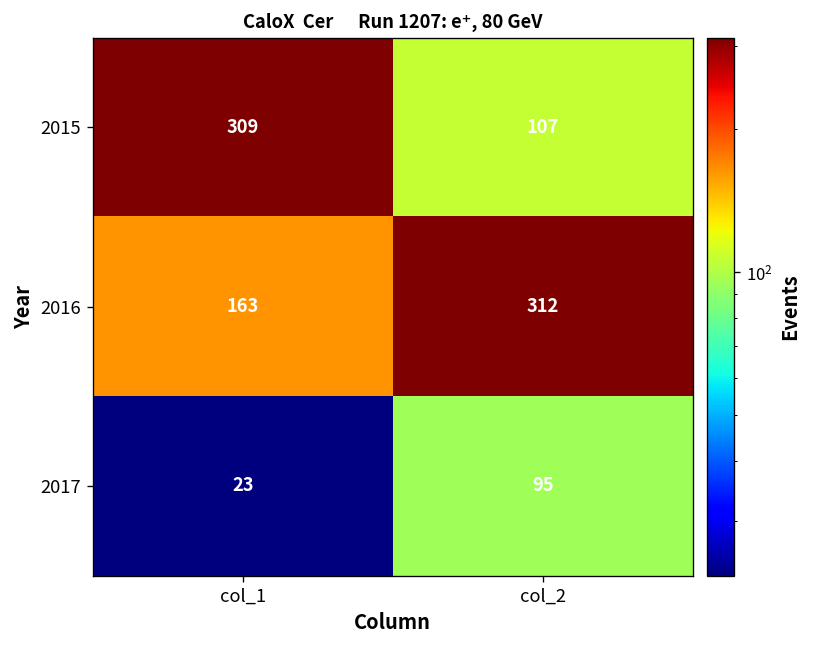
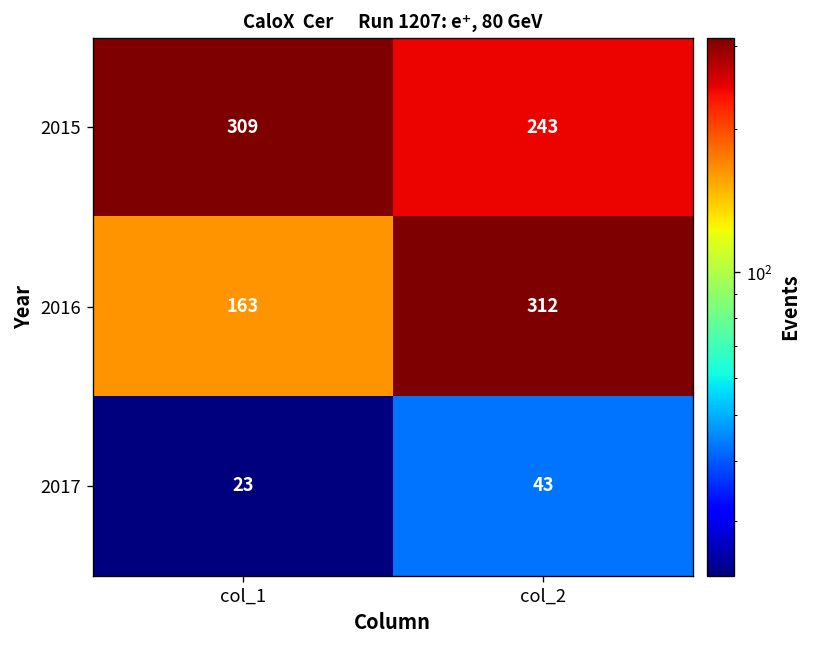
2015, col_2: 107 -> 243
2017, col_2: 95 -> 43
